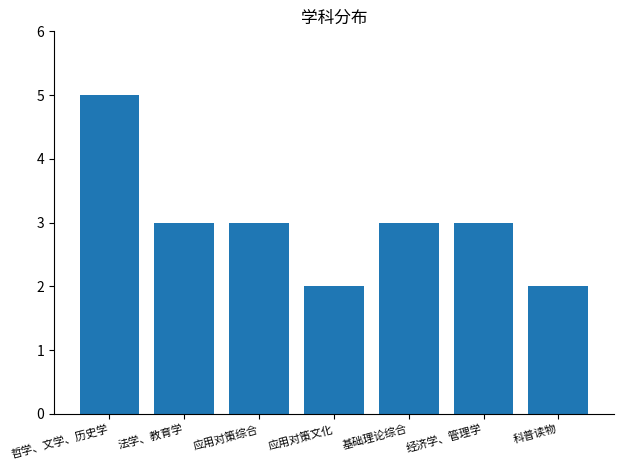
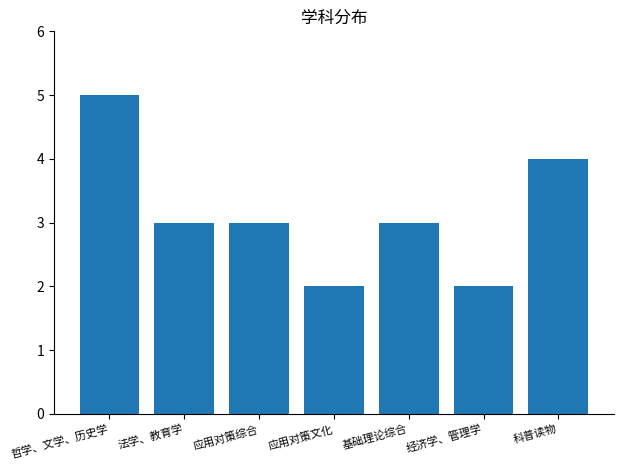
经济学、管理学: 3 -> 2
科普读物: 2 -> 4
